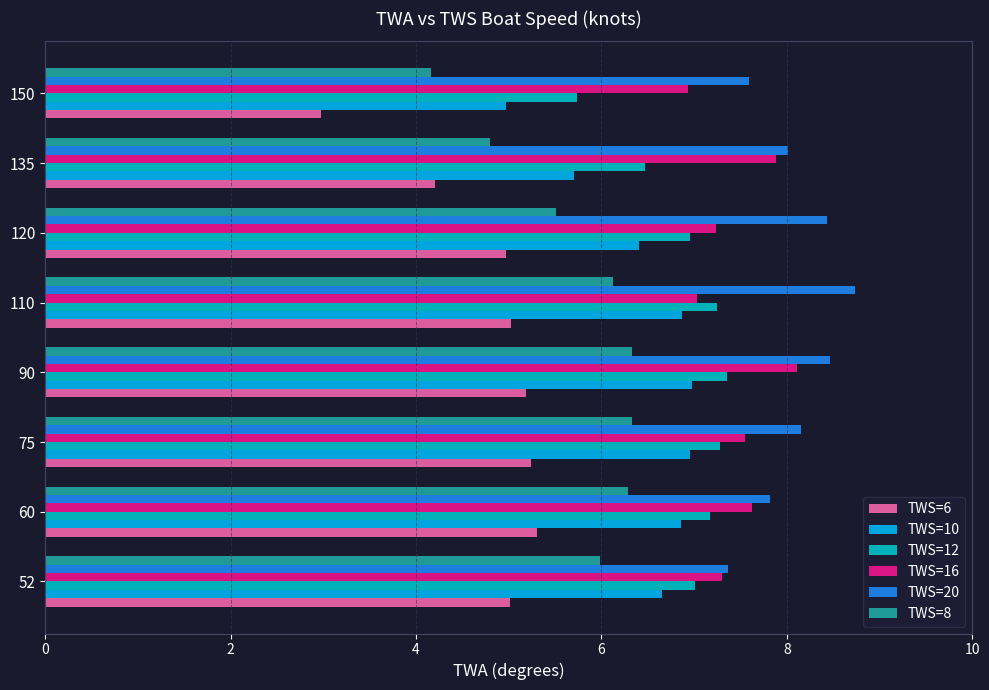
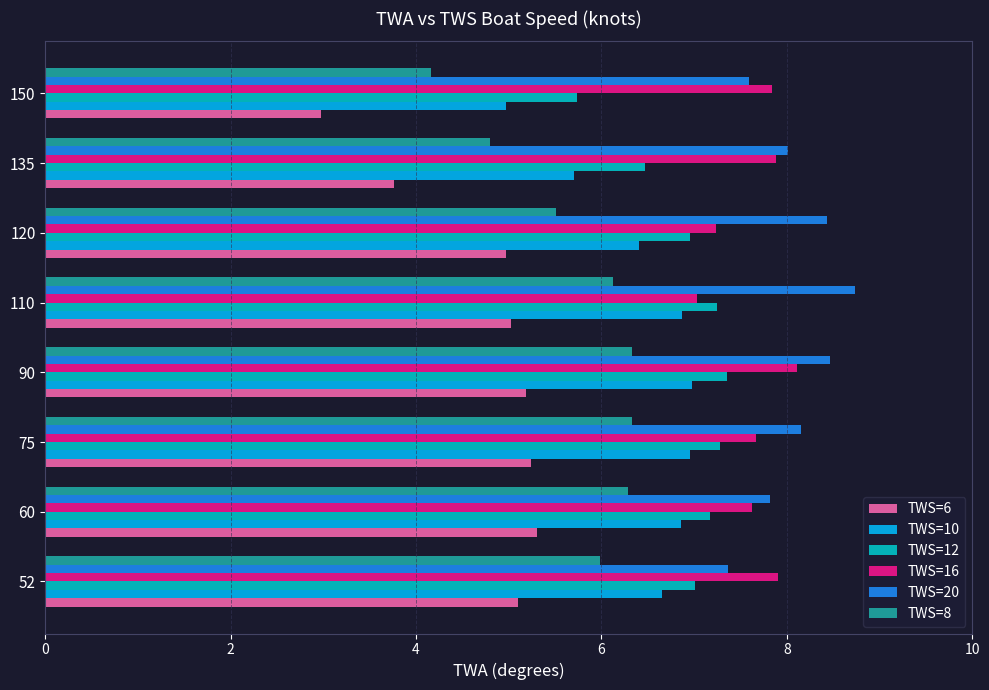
TWS=16, 150: 6.9 -> 7.8
TWS=6, 135: 4.2 -> 3.8
TWS=16, 75: 7.6 -> 7.7
TWS=16, 52: 7.3 -> 7.9
TWS=6, 52: 5.0 -> 5.1
